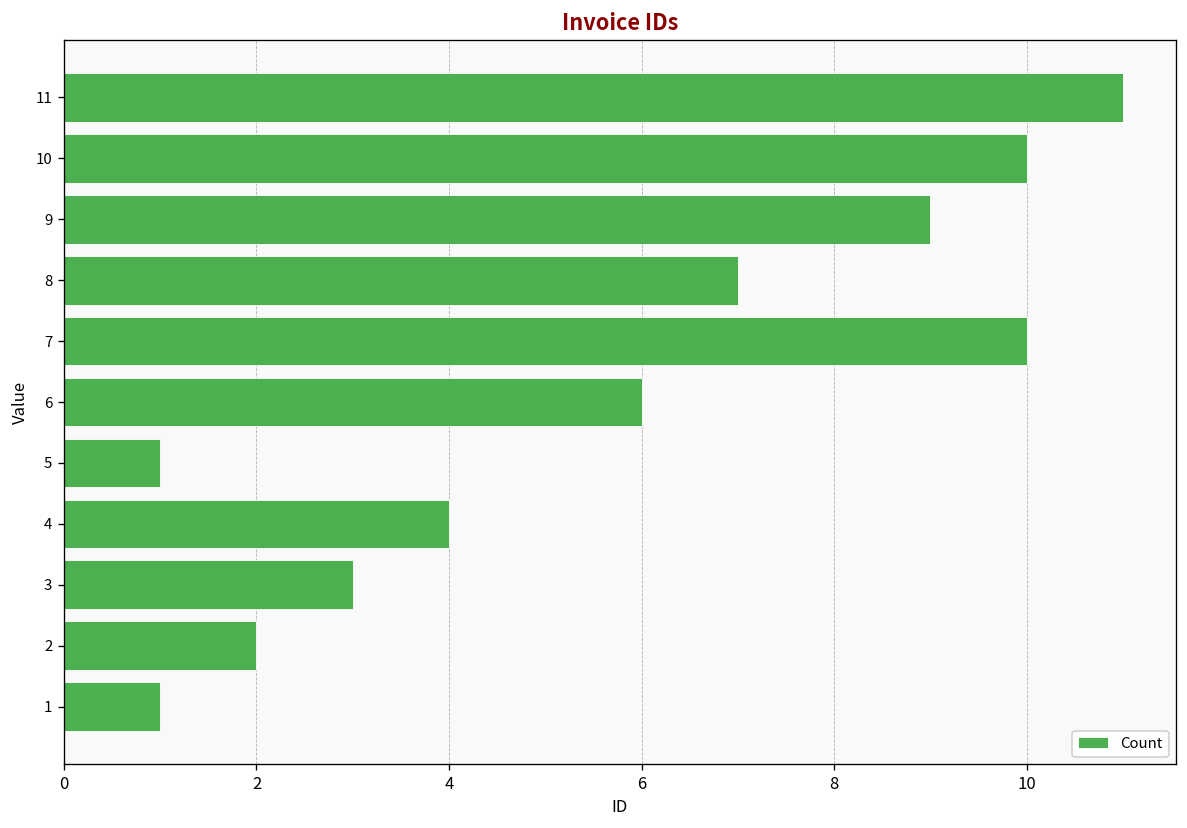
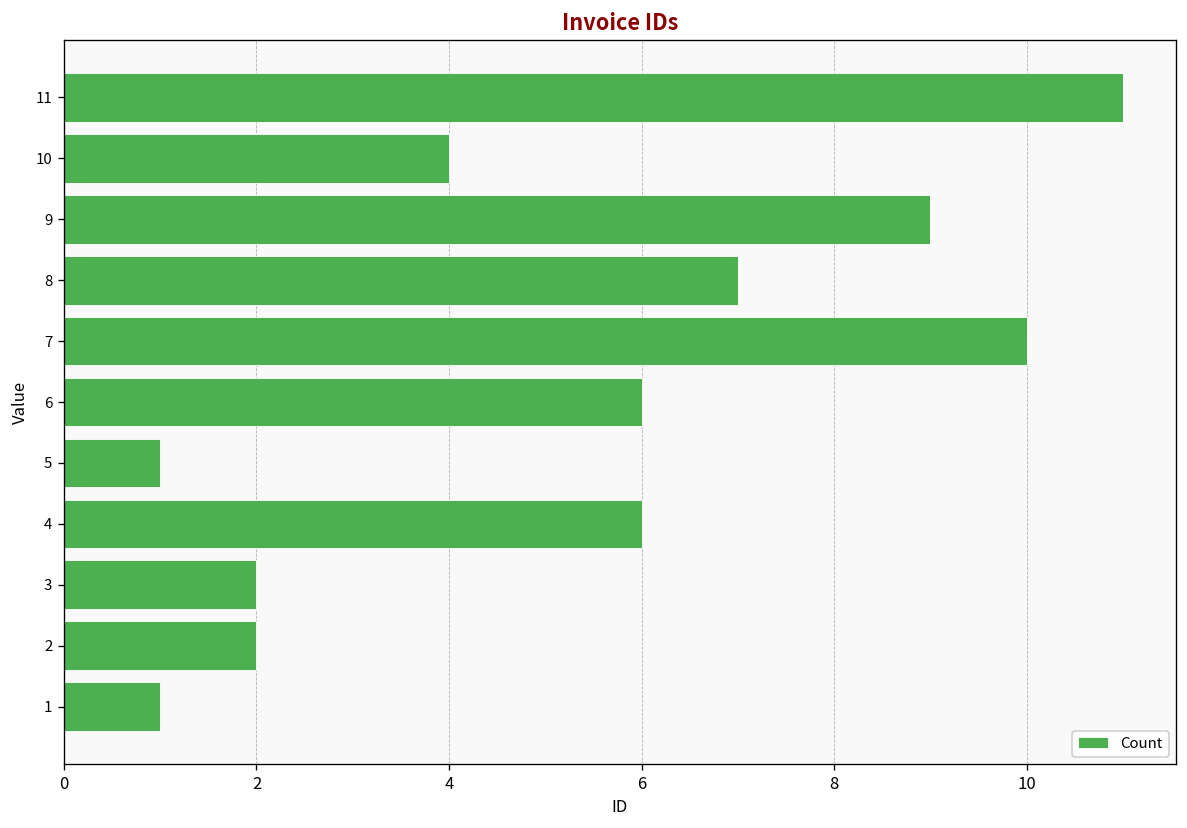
10: 10 -> 4
4: 4 -> 6
3: 3 -> 2
